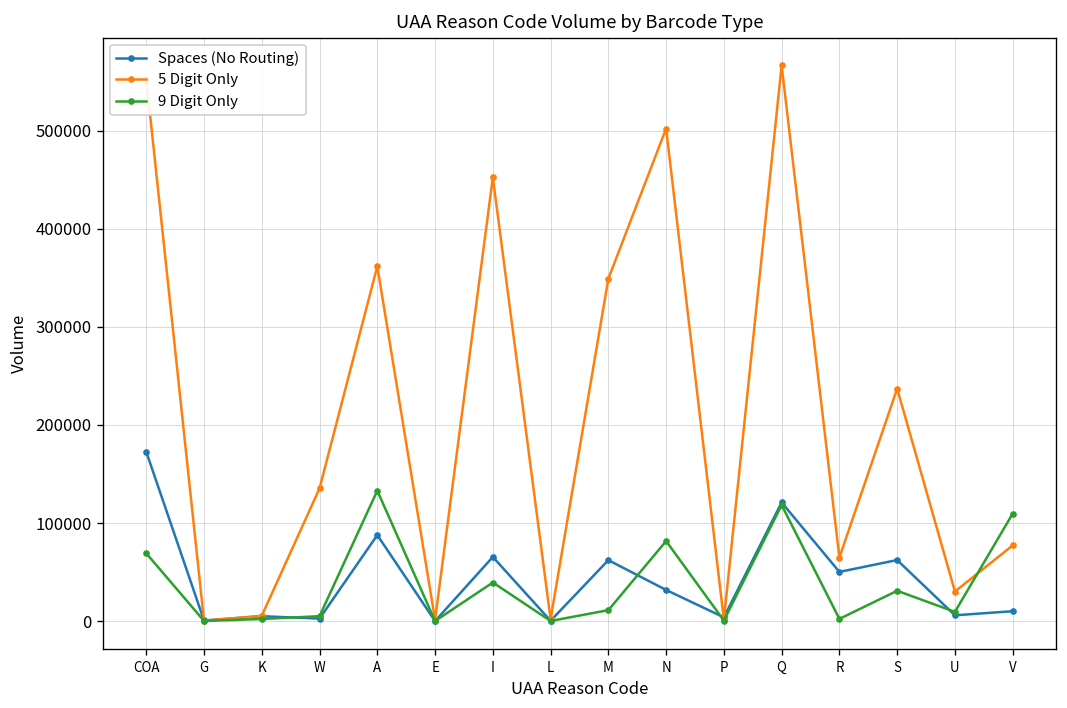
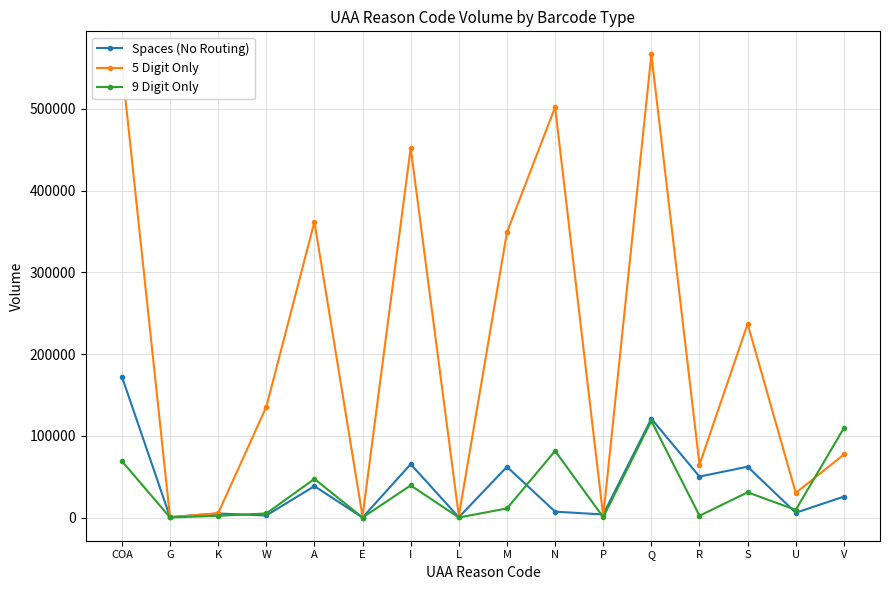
Spaces (No Routing), A: 90000 -> 40000
9 Digit Only, A: 130000 -> 50000
Spaces (No Routing), N: 30000 -> 10000
Spaces (No Routing), V: 10000 -> 30000
